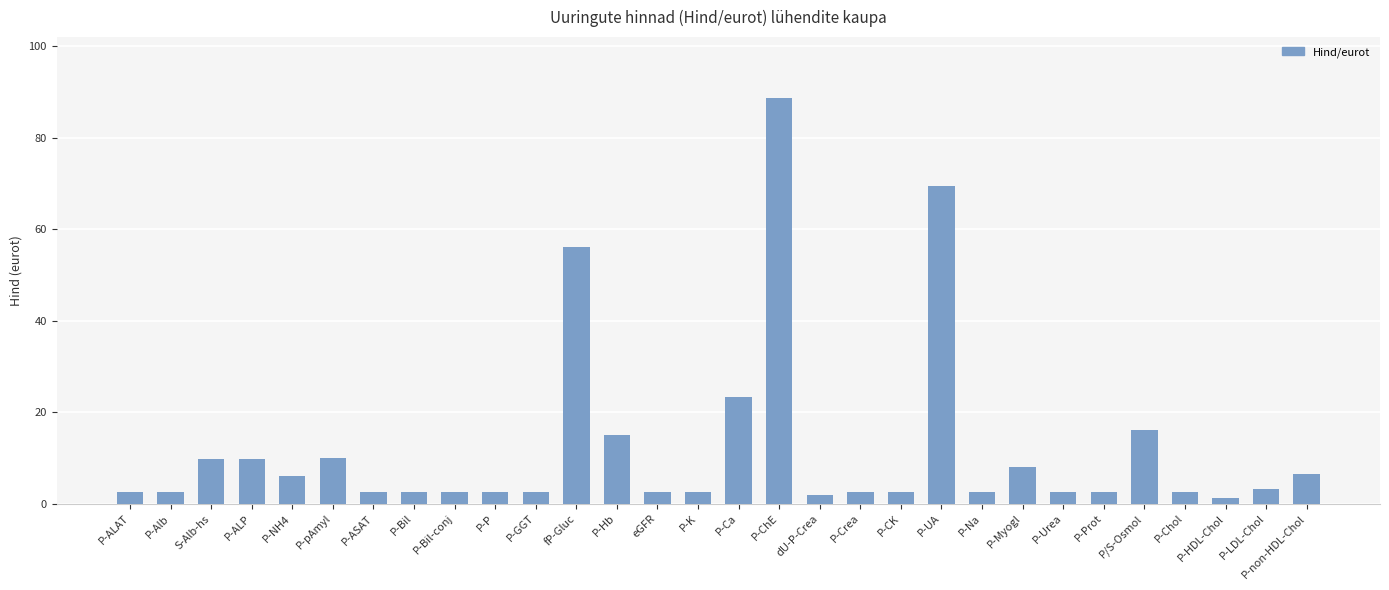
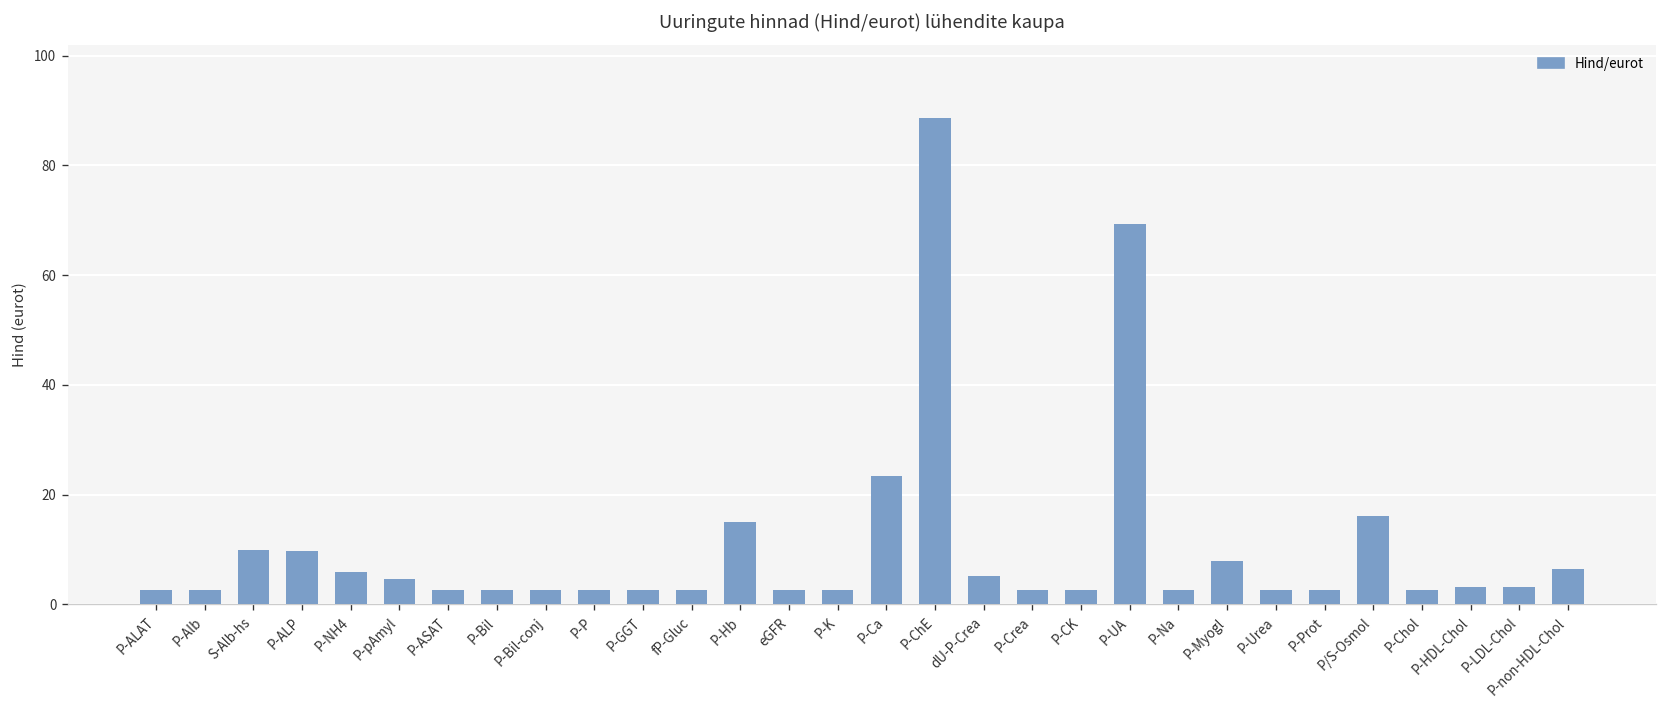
P-pAmyl: 10 -> 5
fP-Gluc: 56 -> 3
dU-P-Crea: 2 -> 5
P-HDL-Chol: 1 -> 3
